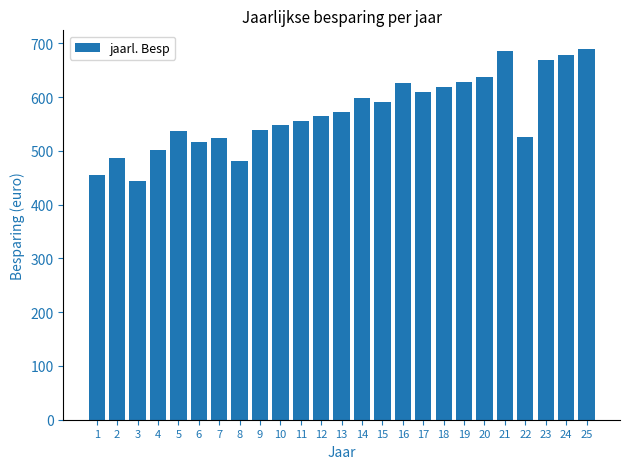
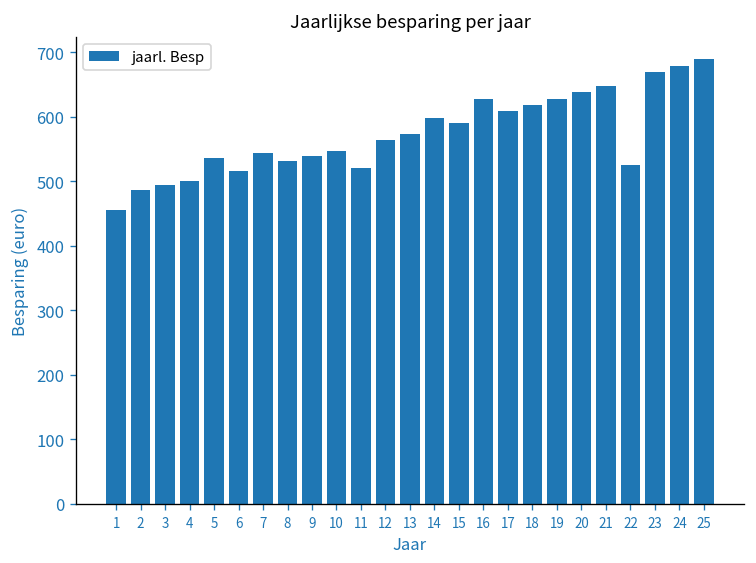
3: 440 -> 490
7: 520 -> 540
8: 480 -> 530
11: 560 -> 520
21: 690 -> 650
